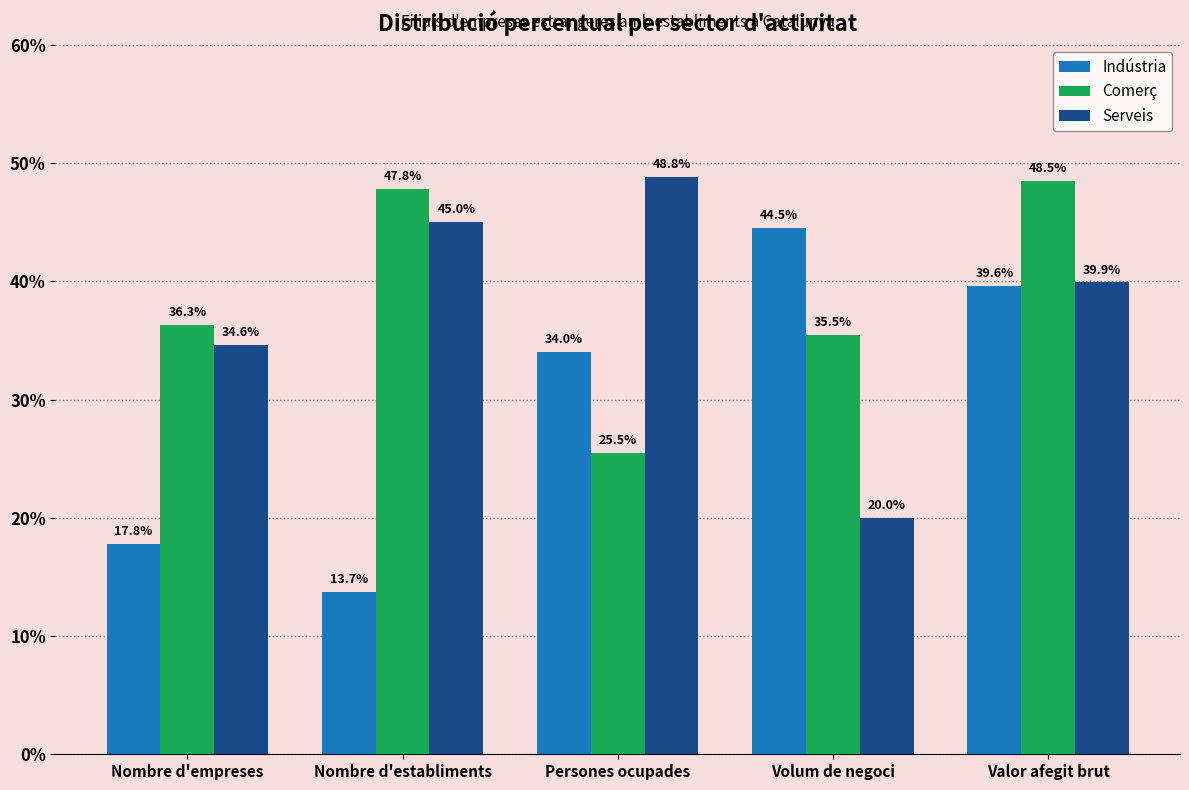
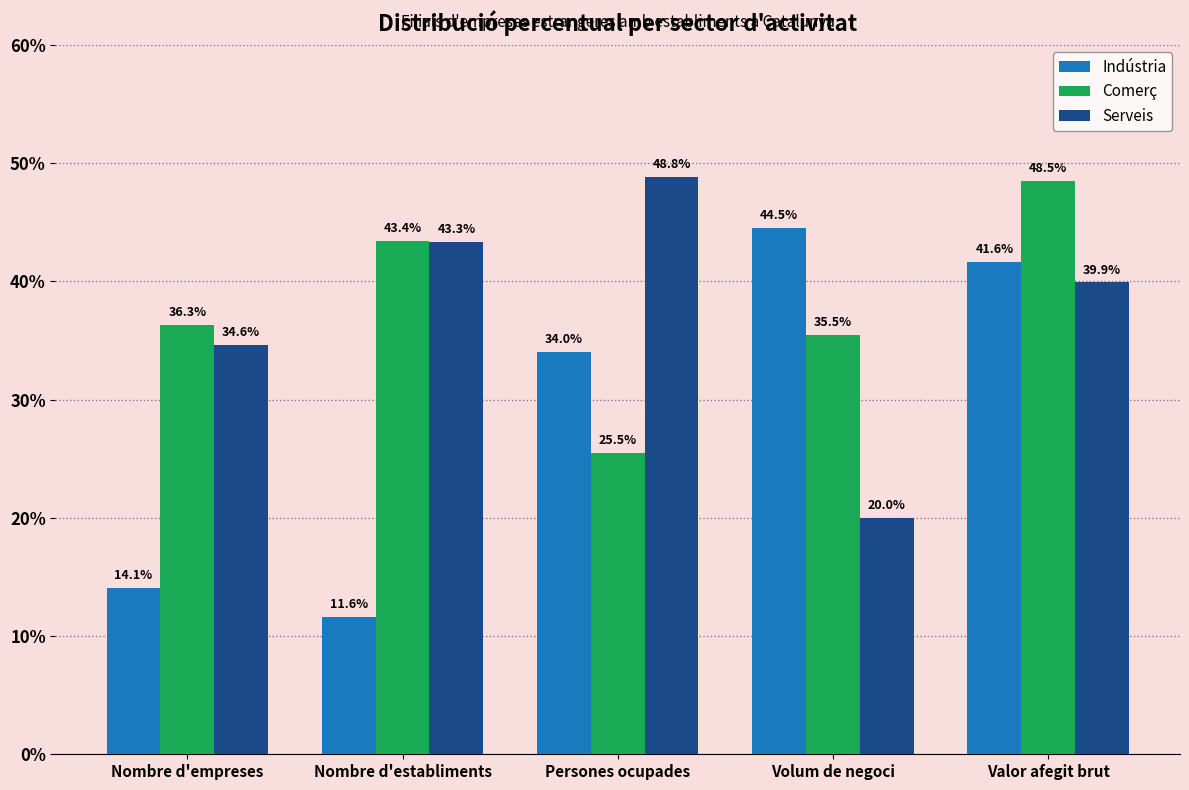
Indústria, Nombre d'empreses: 17.8% -> 14.1%
Indústria, Nombre d'establiments: 13.7% -> 11.6%
Comerç, Nombre d'establiments: 47.8% -> 43.4%
Serveis, Nombre d'establiments: 45.0% -> 43.3%
Indústria, Valor afegit brut: 39.6% -> 41.6%
